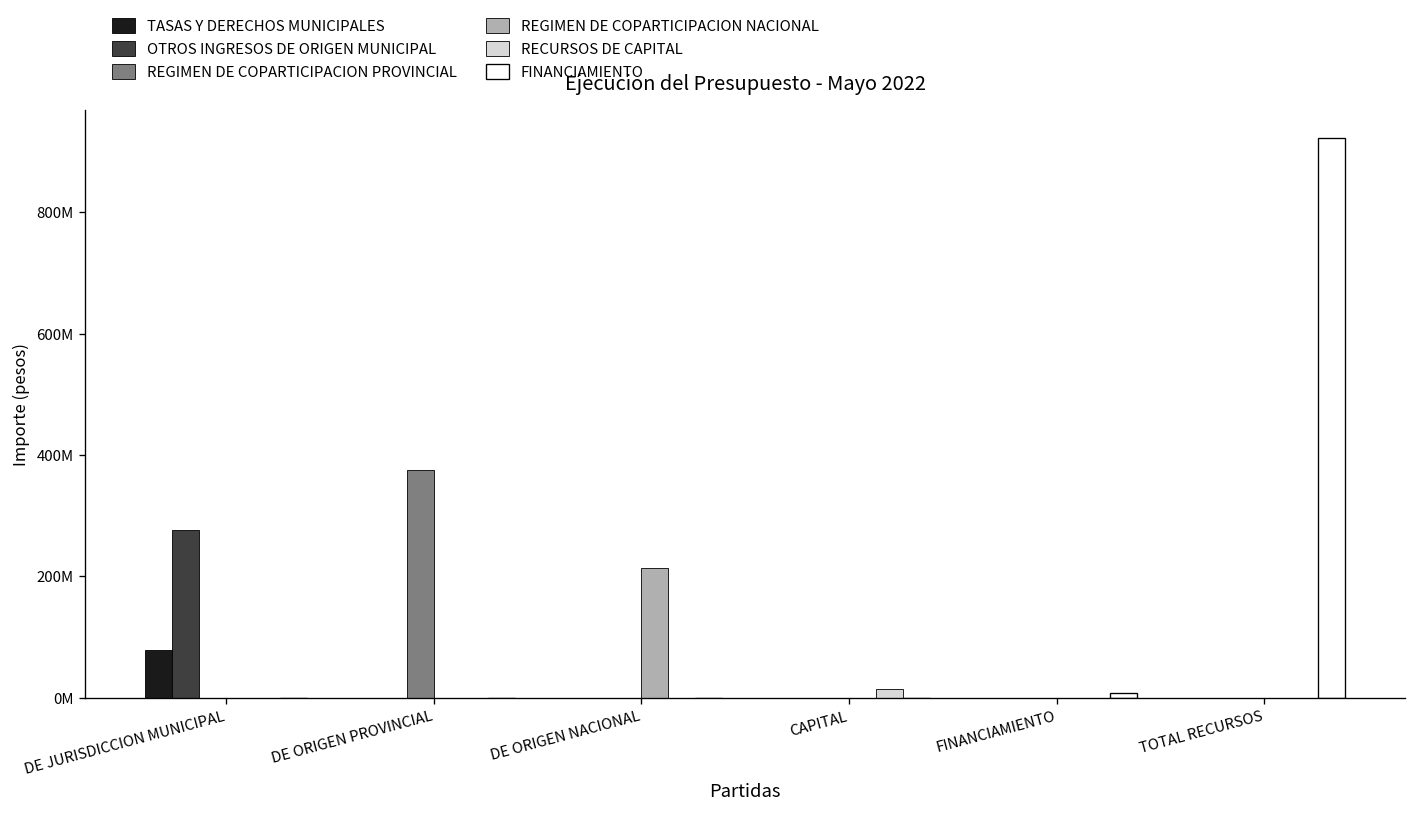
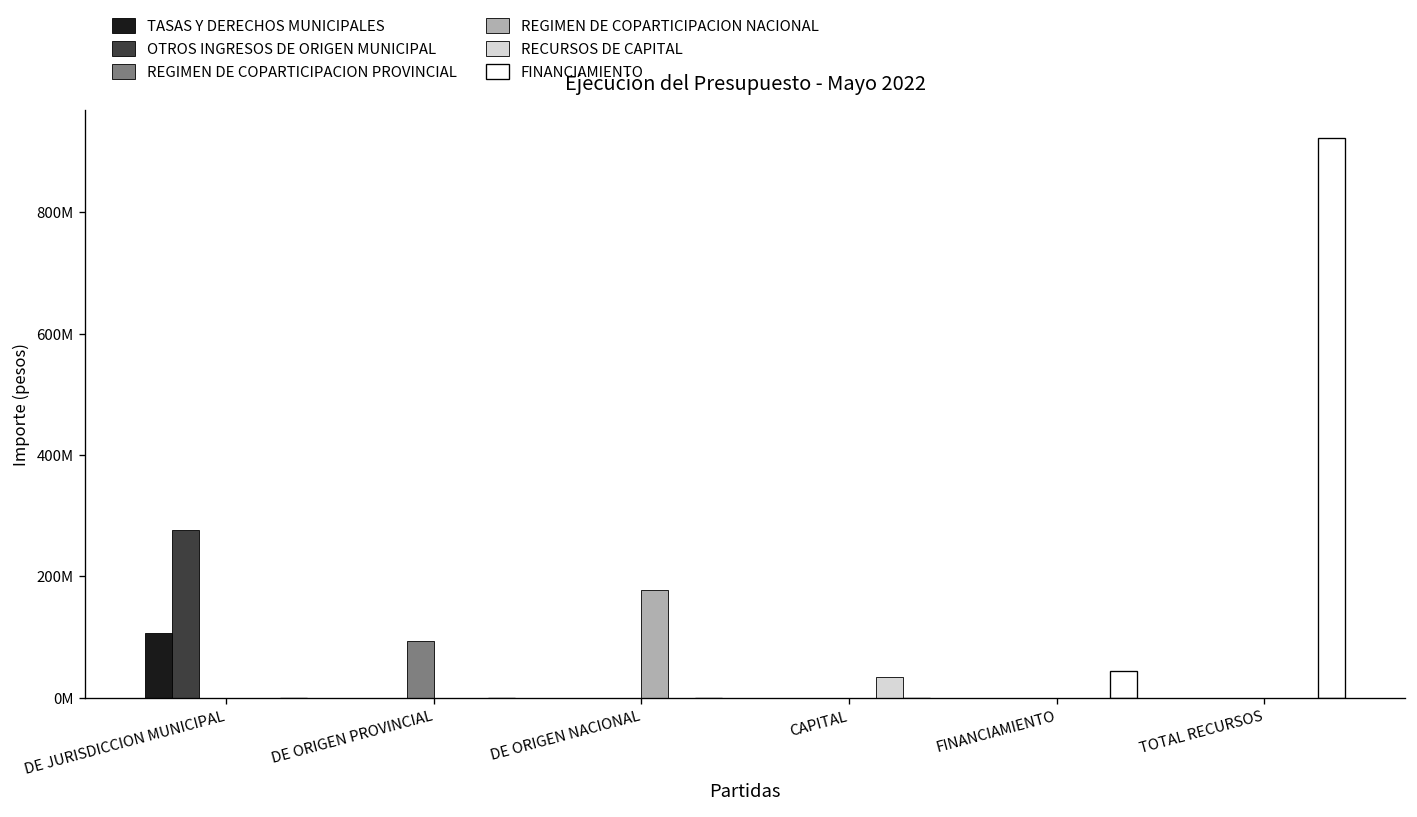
TASAS Y DERECHOS MUNICIPALES, DE JURISDICCION MUNICIPAL: 80000000 -> 110000000
REGIMEN DE COPARTICIPACION PROVINCIAL, DE ORIGEN PROVINCIAL: 380000000 -> 90000000
REGIMEN DE COPARTICIPACION NACIONAL, DE ORIGEN NACIONAL: 210000000 -> 180000000
RECURSOS DE CAPITAL, CAPITAL: 10000000 -> 30000000
FINANCIAMIENTO, FINANCIAMIENTO: 10000000 -> 40000000
